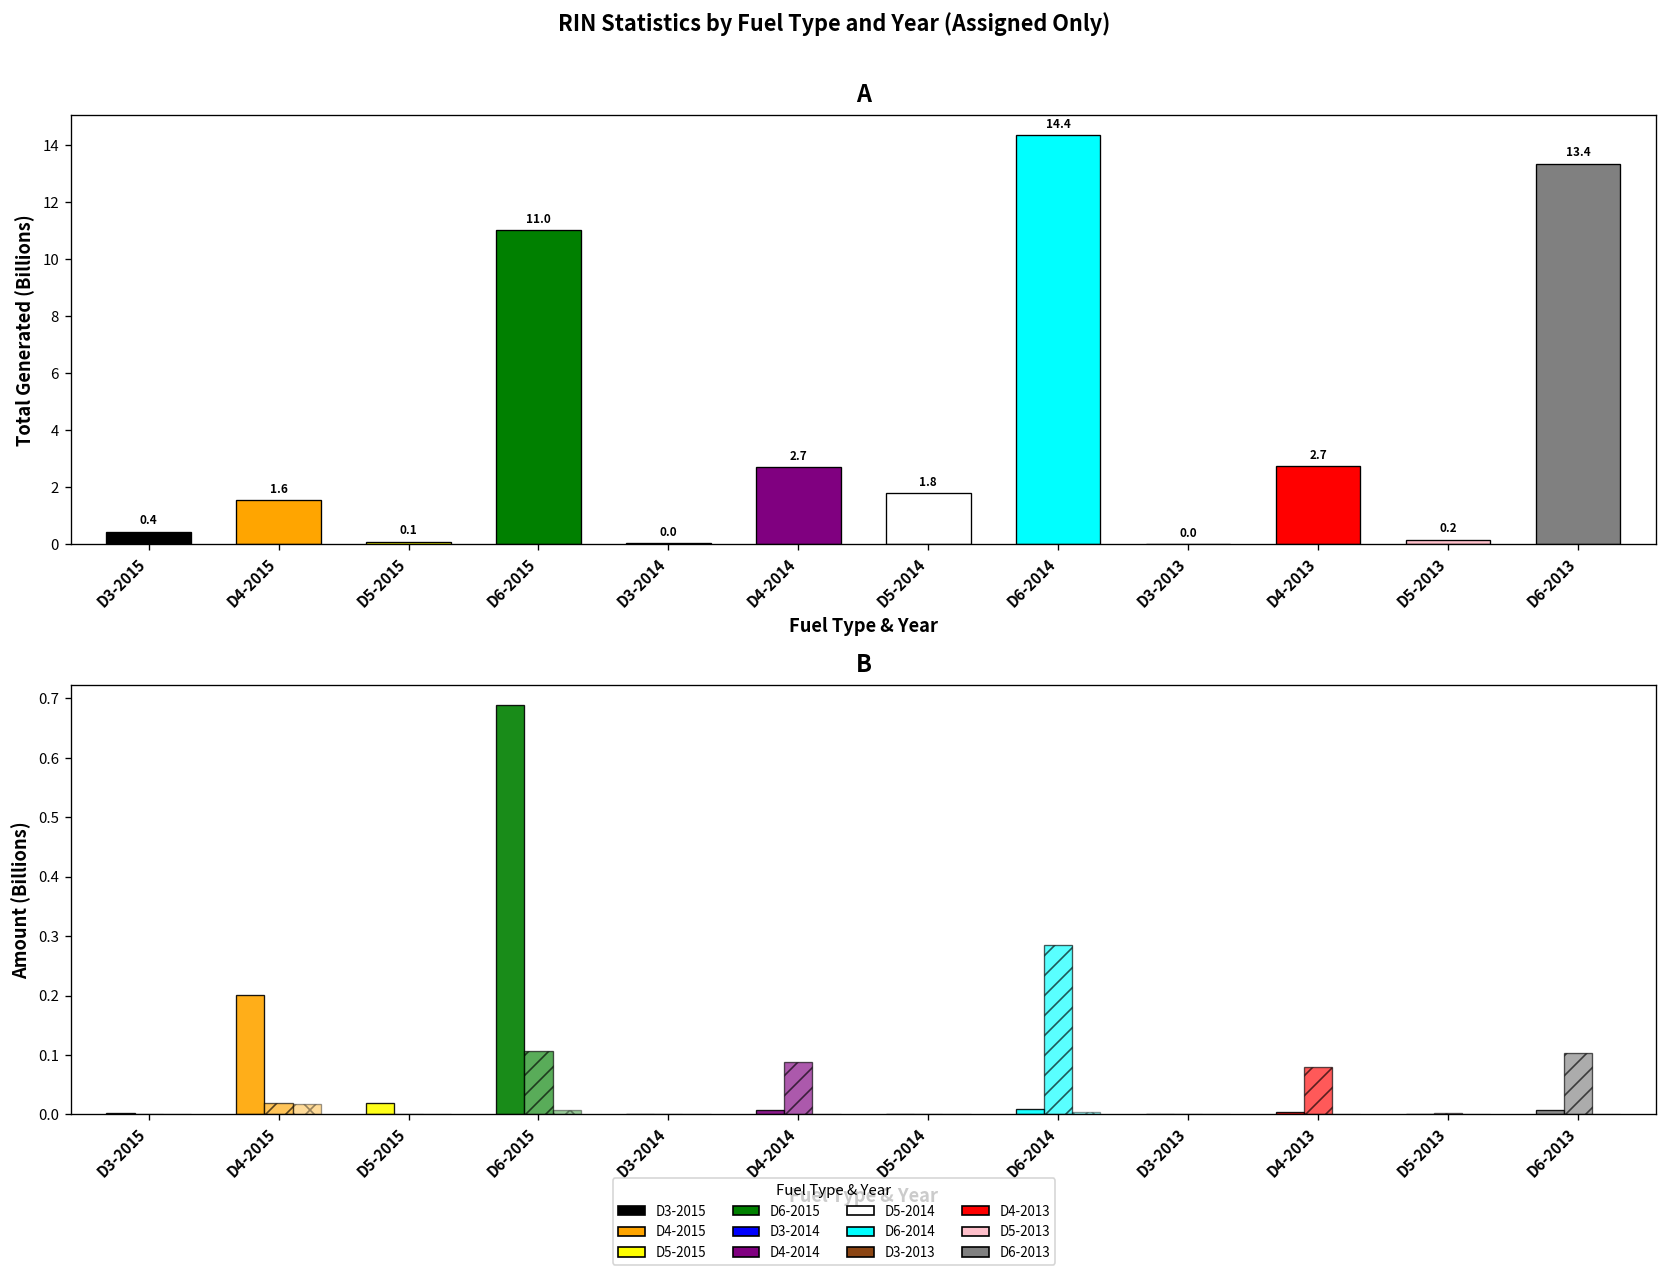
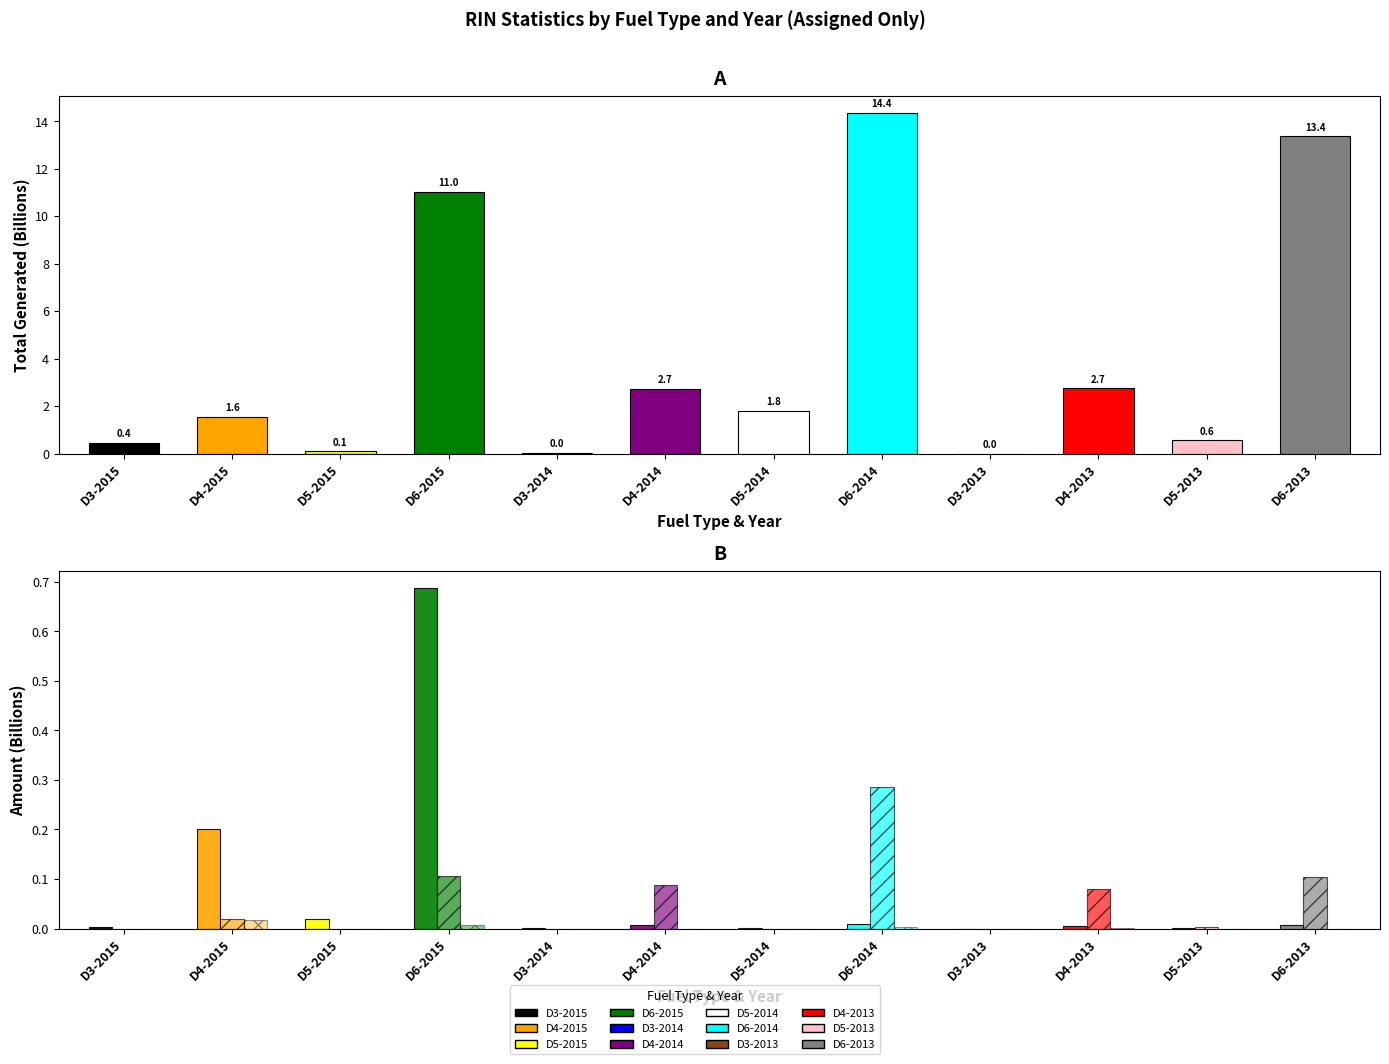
A, D5-2013: 0.2 -> 0.6
